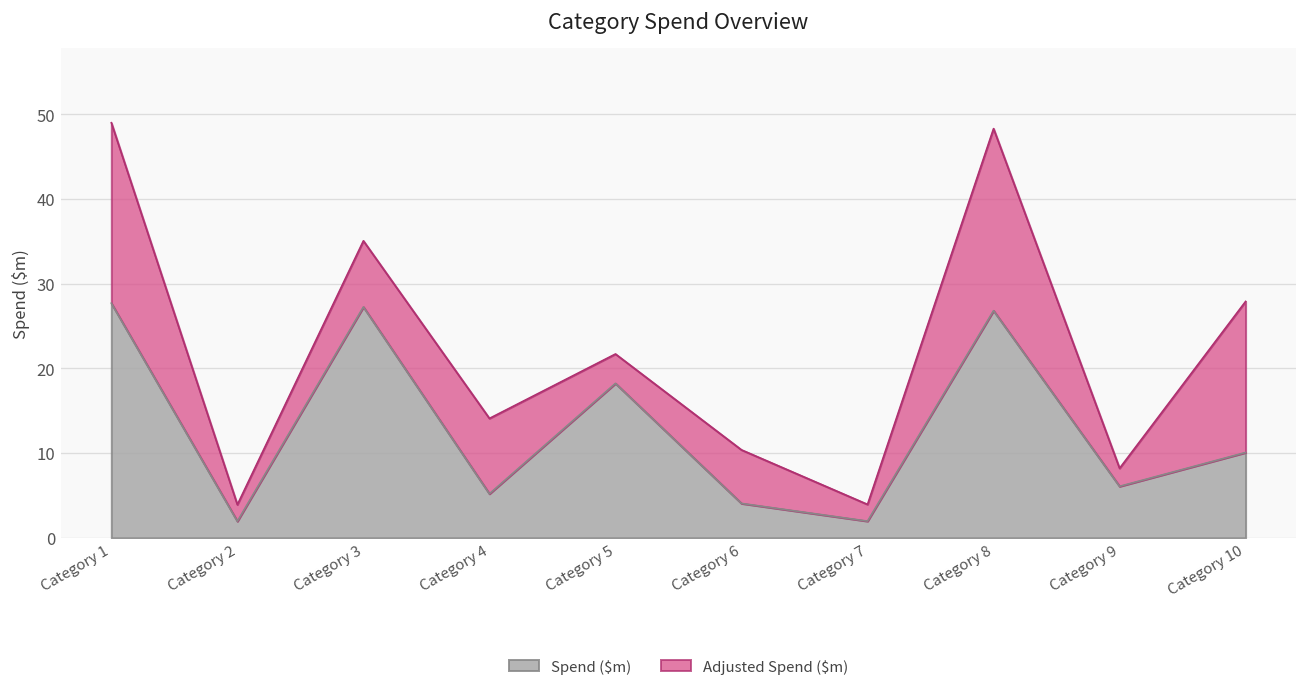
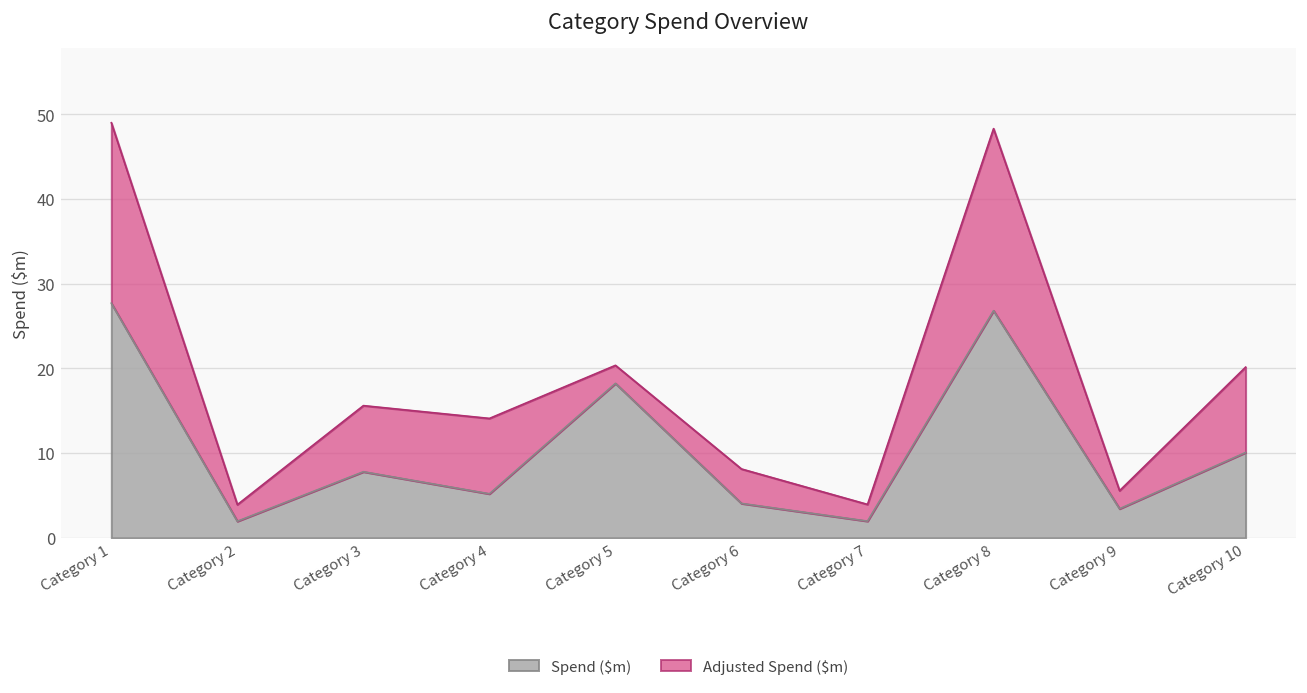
Spend ($m), Category 3: 27 -> 8
Adjusted Spend ($m), Category 5: 3 -> 2
Adjusted Spend ($m), Category 6: 6 -> 4
Spend ($m), Category 9: 6 -> 3
Adjusted Spend ($m), Category 10: 18 -> 10
